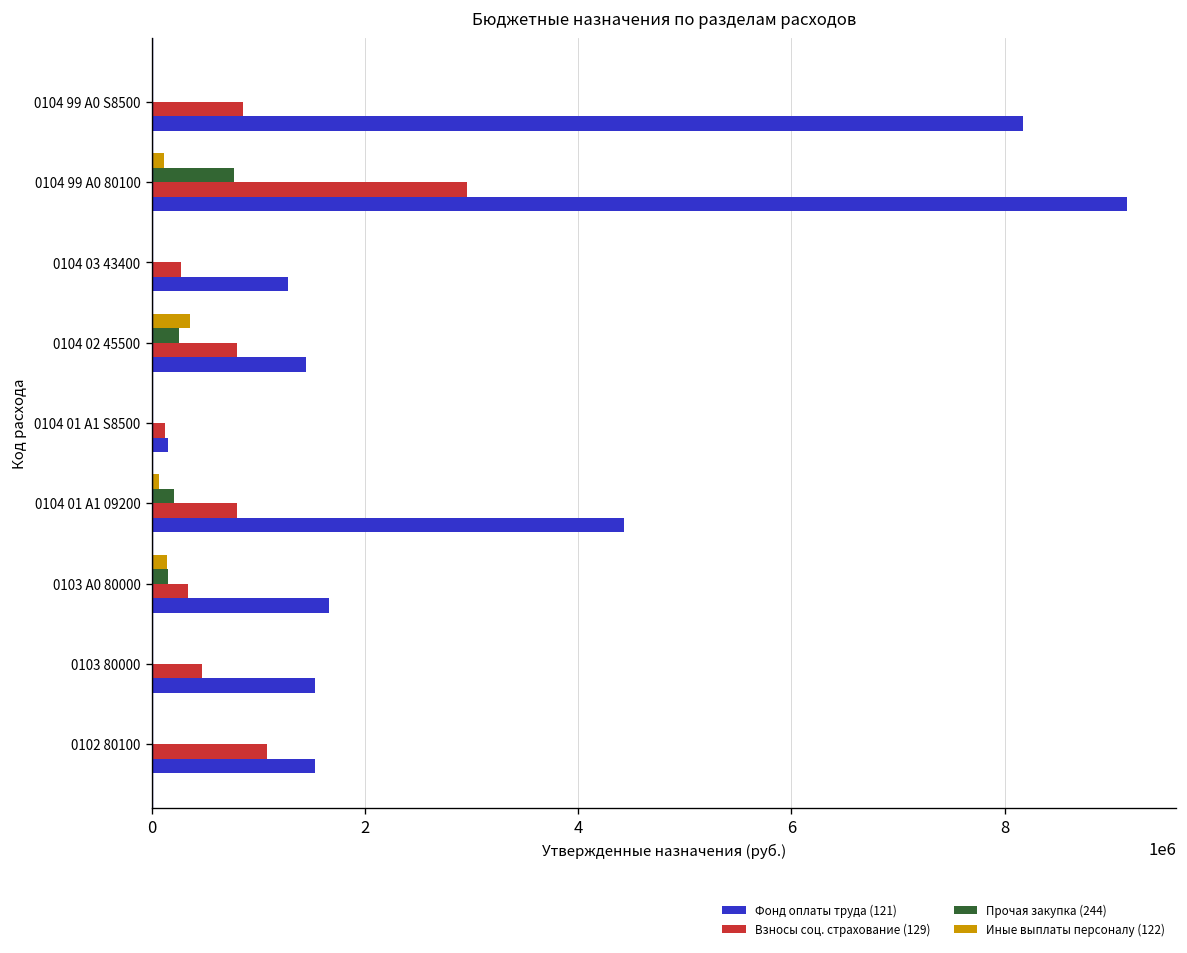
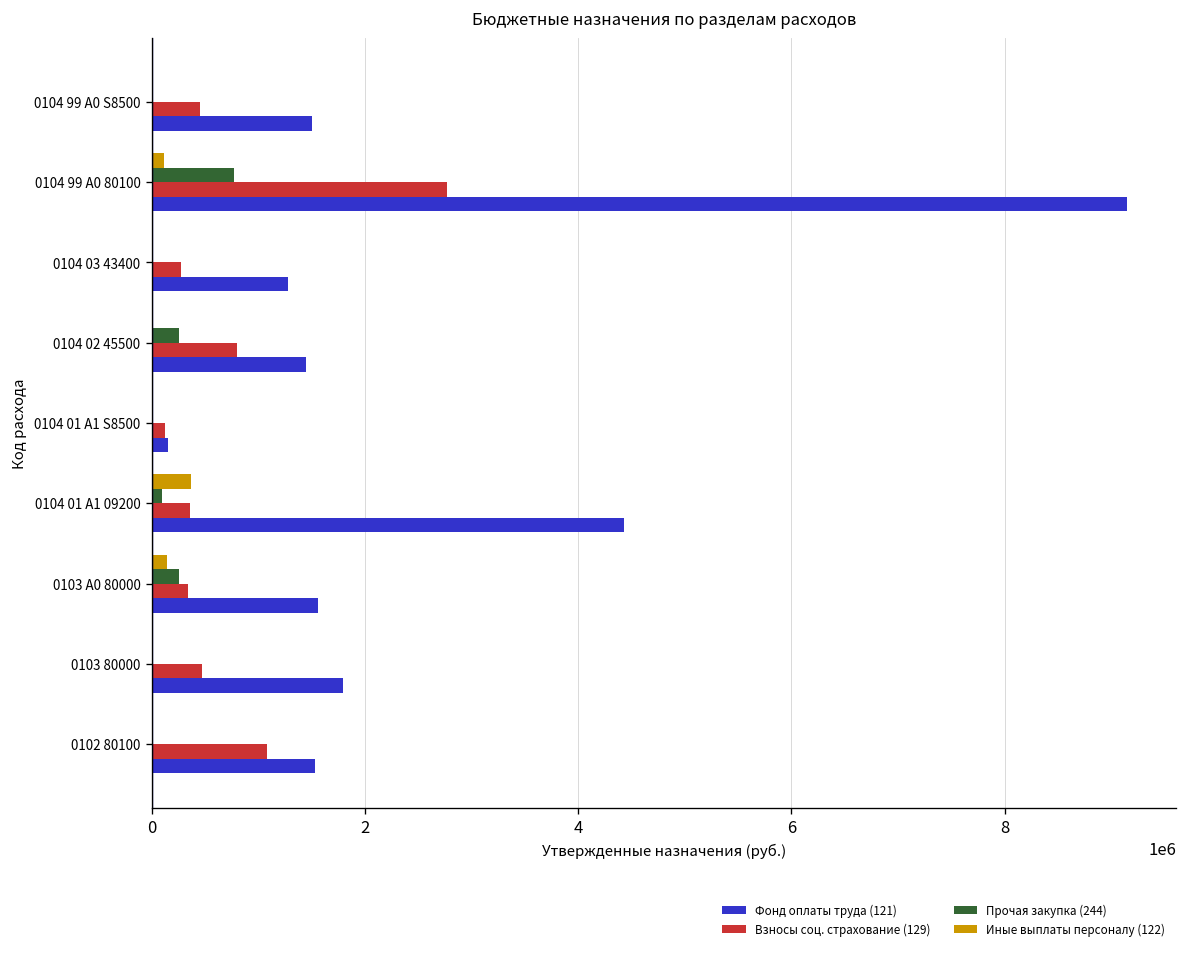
Взносы соц. страхование (129), 0104 99 А0 S8500: 900000 -> 500000
Фонд оплаты труда (121), 0104 99 А0 S8500: 8200000 -> 1500000
Взносы соц. страхование (129), 0104 99 А0 80100: 3000000 -> 2800000
Иные выплаты персоналу (122), 0104 02 45500: 400000 -> 0
Иные выплаты персоналу (122), 0104 01 А1 09200: 100000 -> 400000
Прочая закупка (244), 0104 01 А1 09200: 200000 -> 100000
Взносы соц. страхование (129), 0104 01 А1 09200: 800000 -> 400000
Прочая закупка (244), 0103 А0 80000: 100000 -> 300000
Фонд оплаты труда (121), 0103 А0 80000: 1700000 -> 1600000
Фонд оплаты труда (121), 0103 80000: 1500000 -> 1800000
